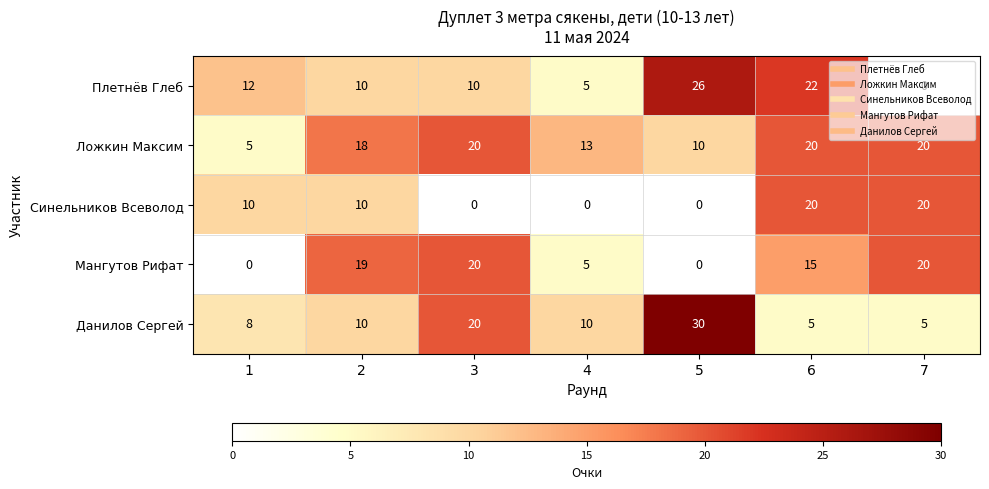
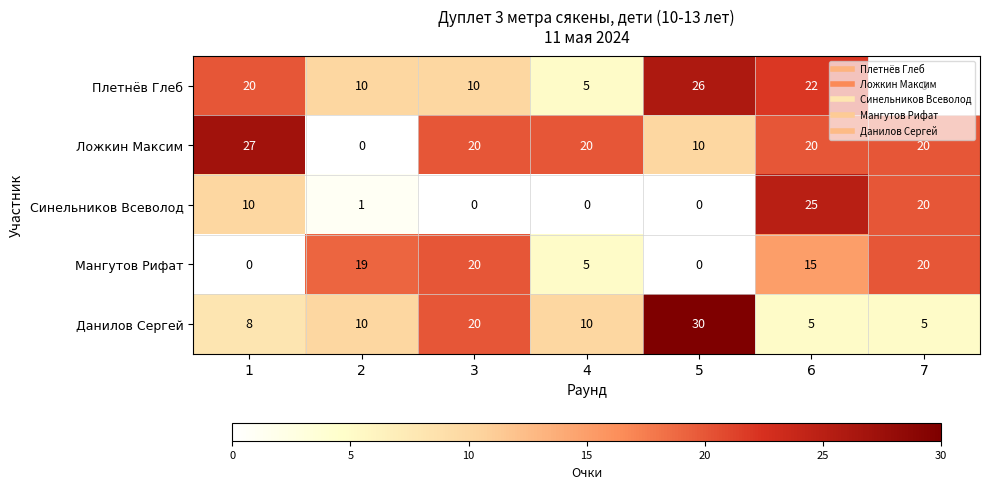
Плетнёв Глеб, 1: 12 -> 20
Ложкин Максим, 1: 5 -> 27
Ложкин Максим, 2: 18 -> 0
Ложкин Максим, 4: 13 -> 20
Синельников Всеволод, 2: 10 -> 1
Синельников Всеволод, 6: 20 -> 25
